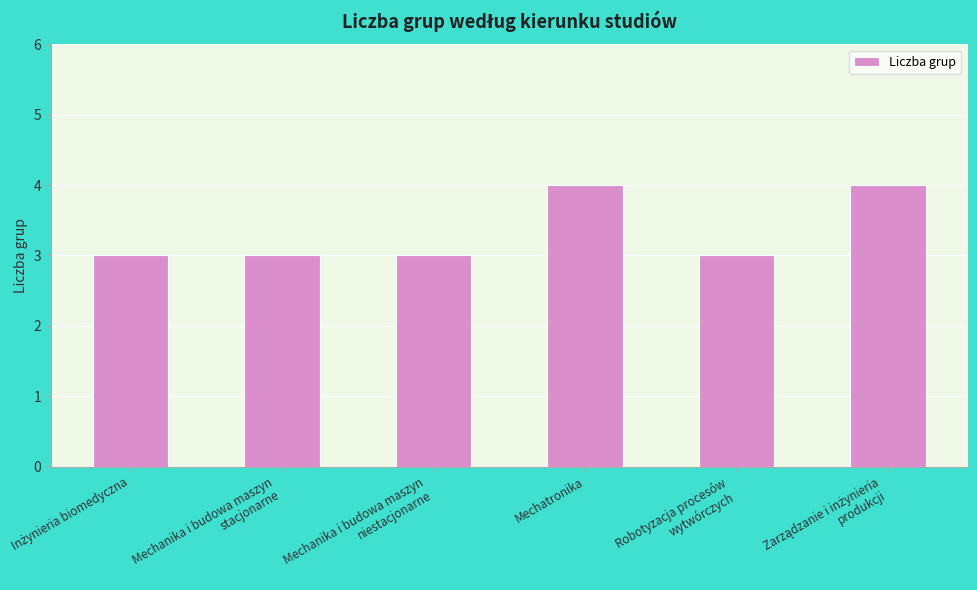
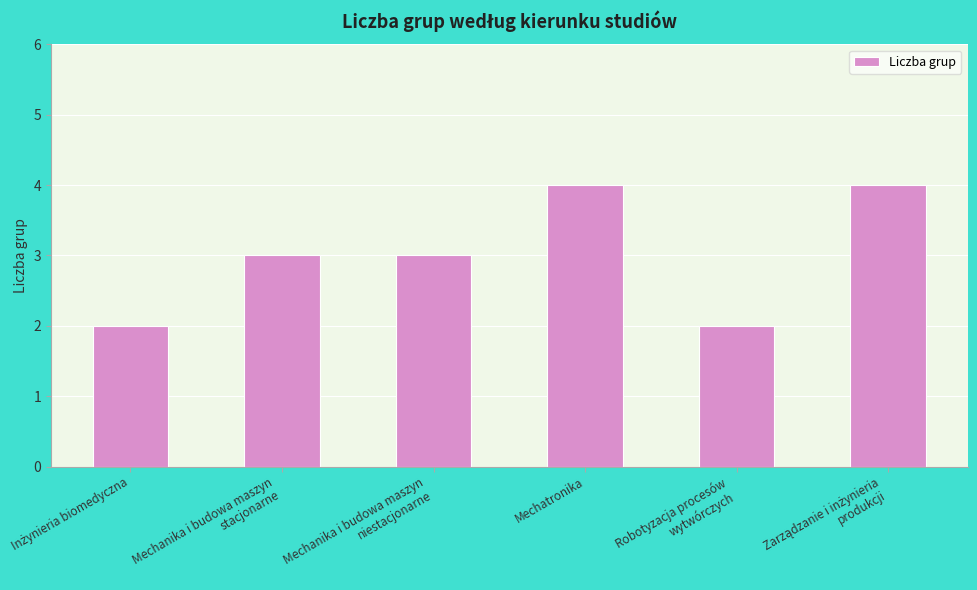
Inżynieria biomedyczna: 3 -> 2
Robotyzacja procesów wytwórczych: 3 -> 2
